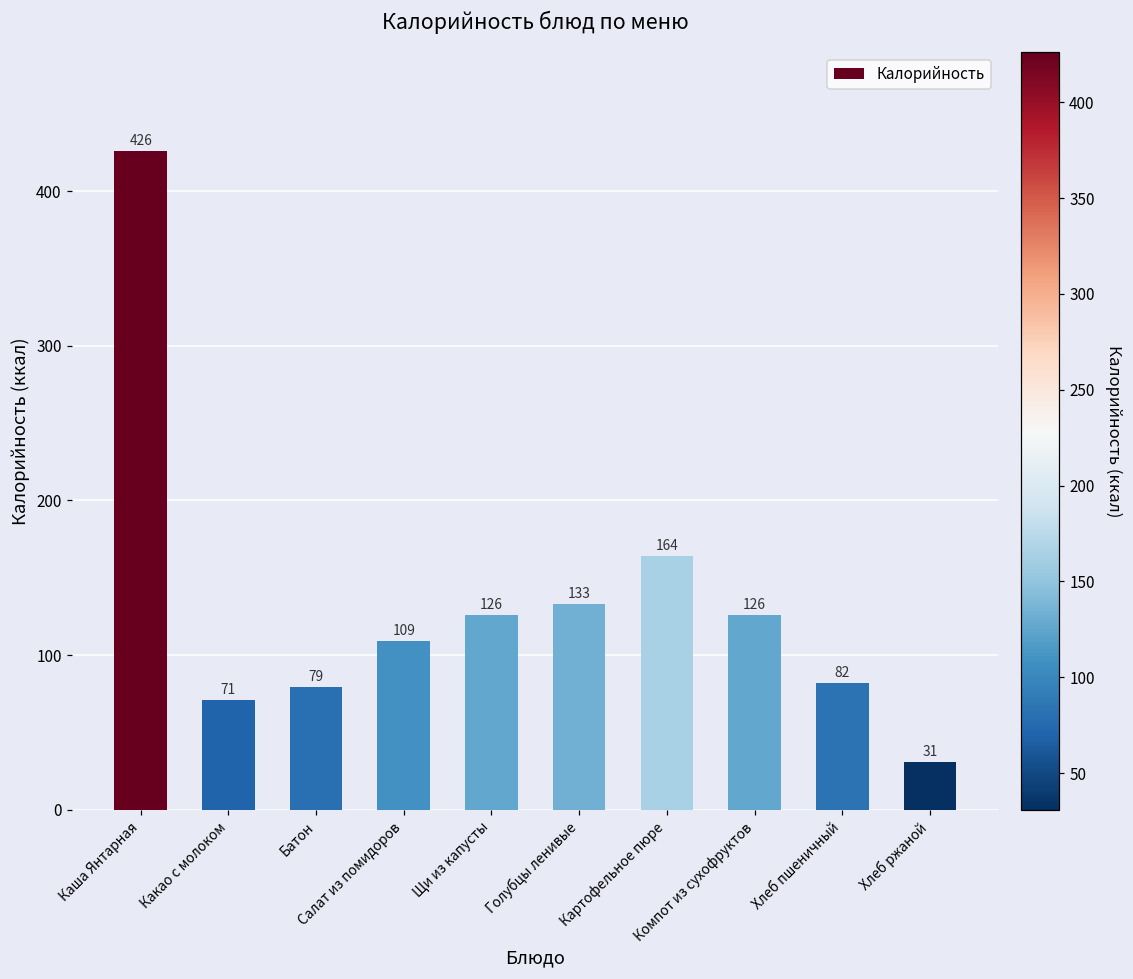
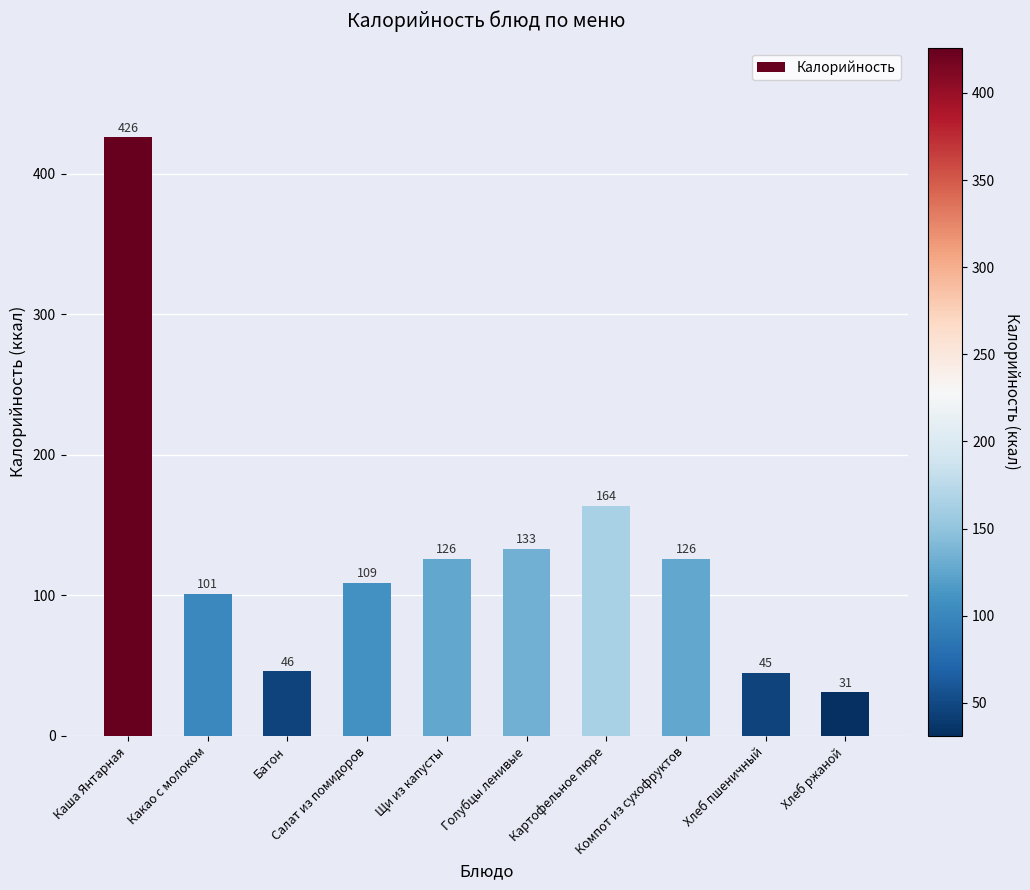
Какао с молоком: 71 -> 101
Батон: 79 -> 46
Хлеб пшеничный: 82 -> 45
